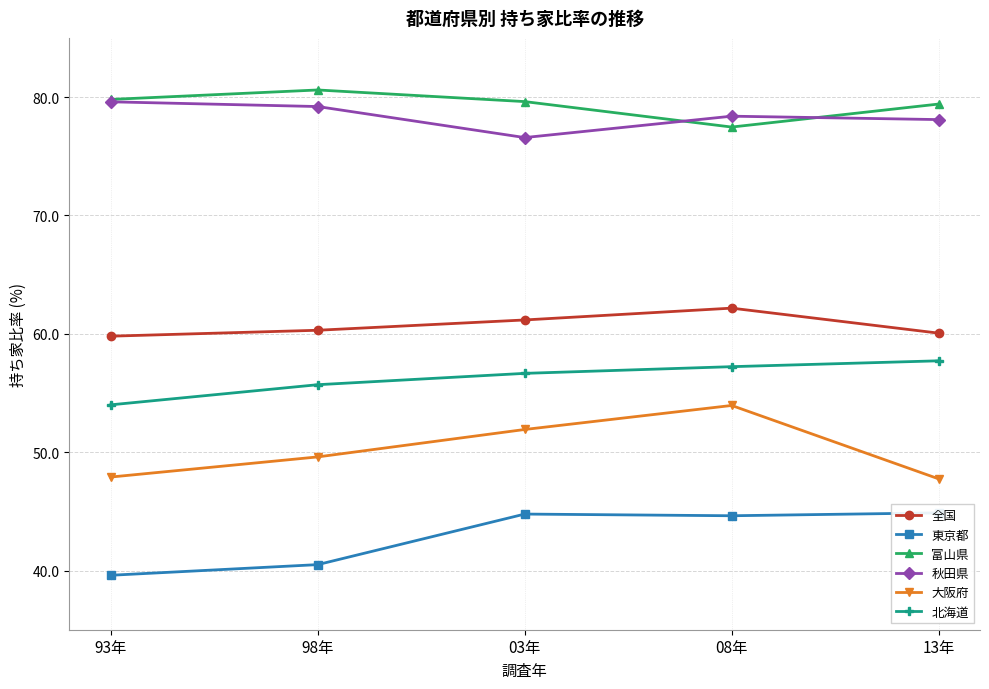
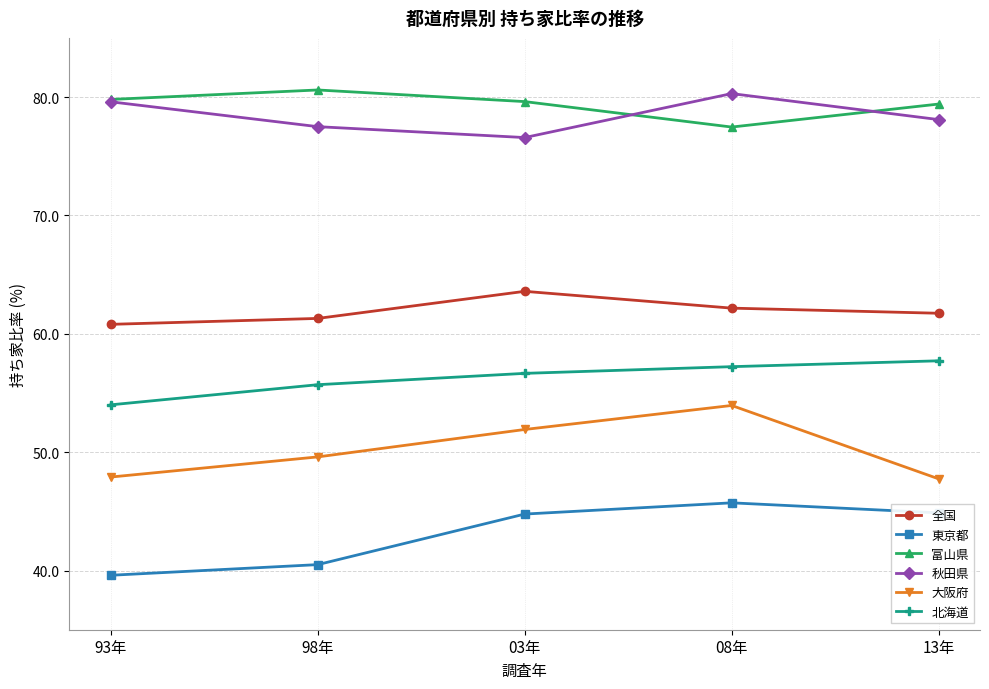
全国, 93年: 59.8 -> 60.8
全国, 98年: 60.3 -> 61.3
秋田県, 98年: 79.2 -> 77.5
全国, 03年: 61.2 -> 63.6
東京都, 08年: 44.6 -> 45.7
秋田県, 08年: 78.4 -> 80.3
全国, 13年: 60.1 -> 61.7
